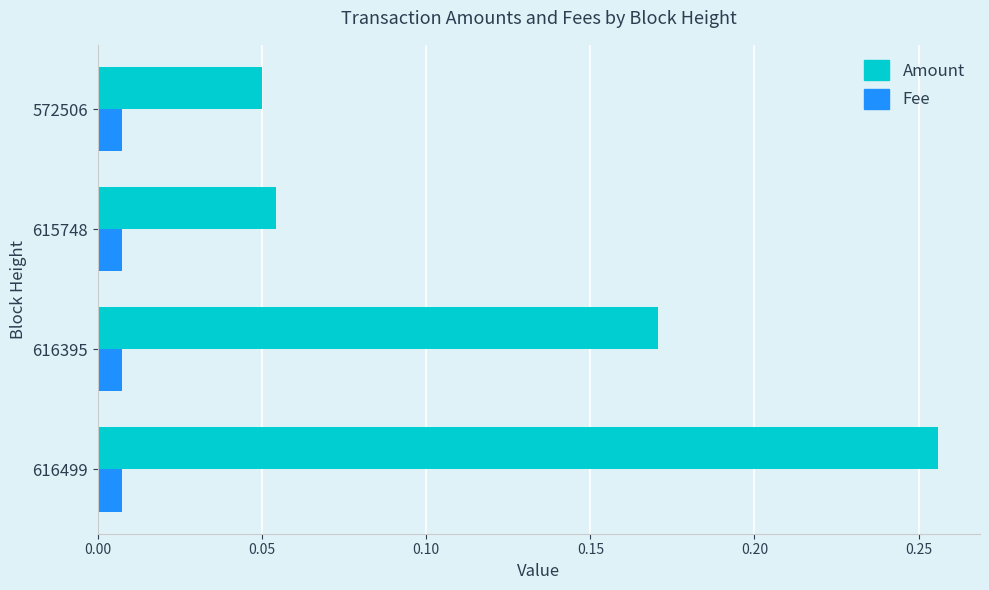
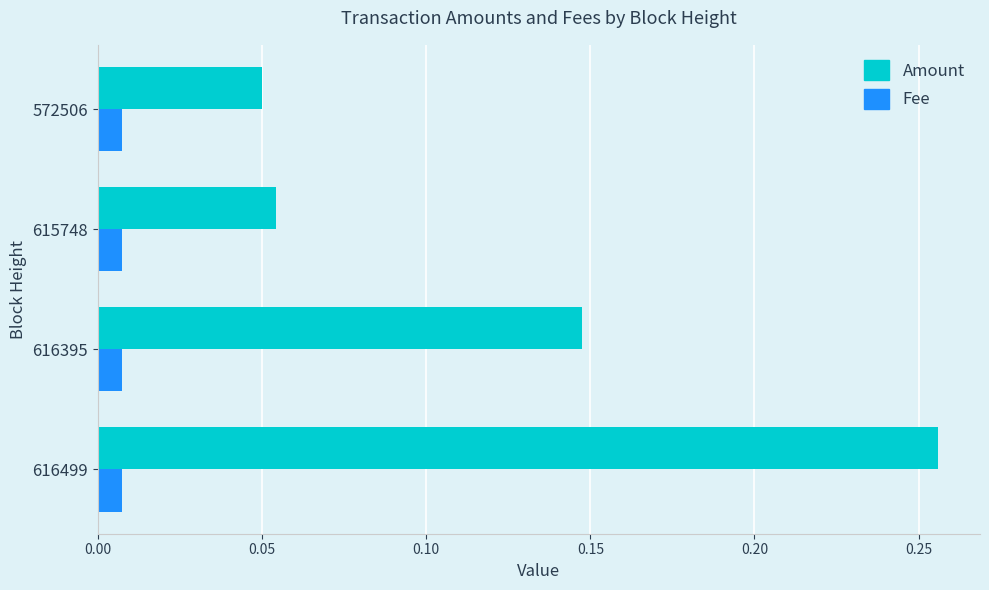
Amount, 616395: 0.171 -> 0.148
